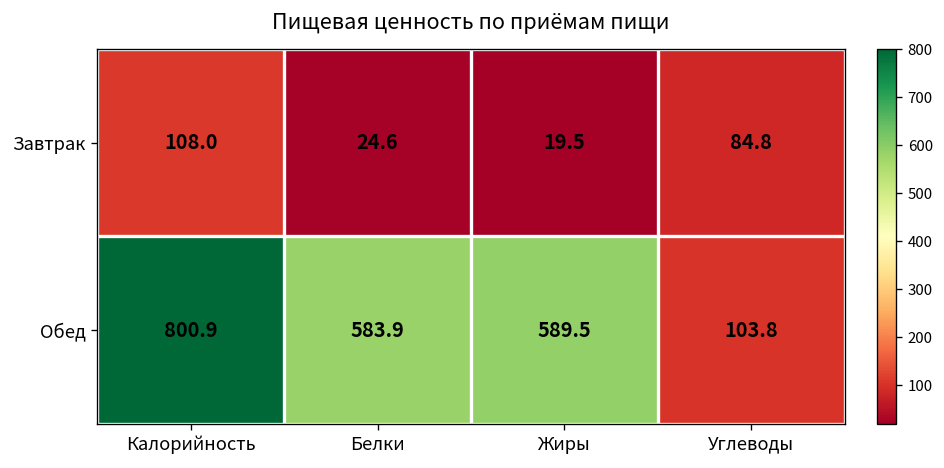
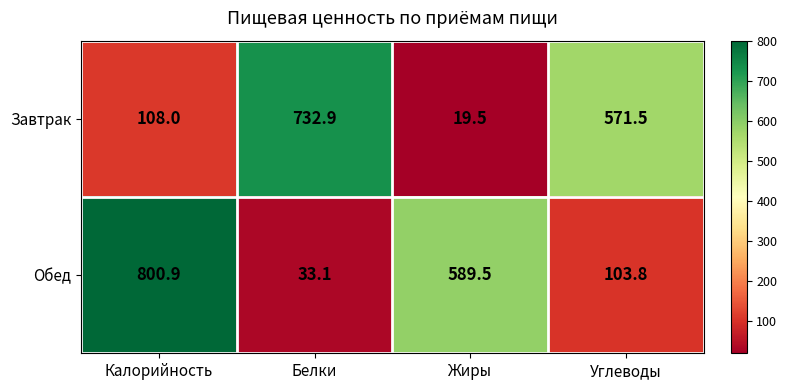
Завтрак, Белки: 24.6 -> 732.9
Завтрак, Углеводы: 84.8 -> 571.5
Обед, Белки: 583.9 -> 33.1
